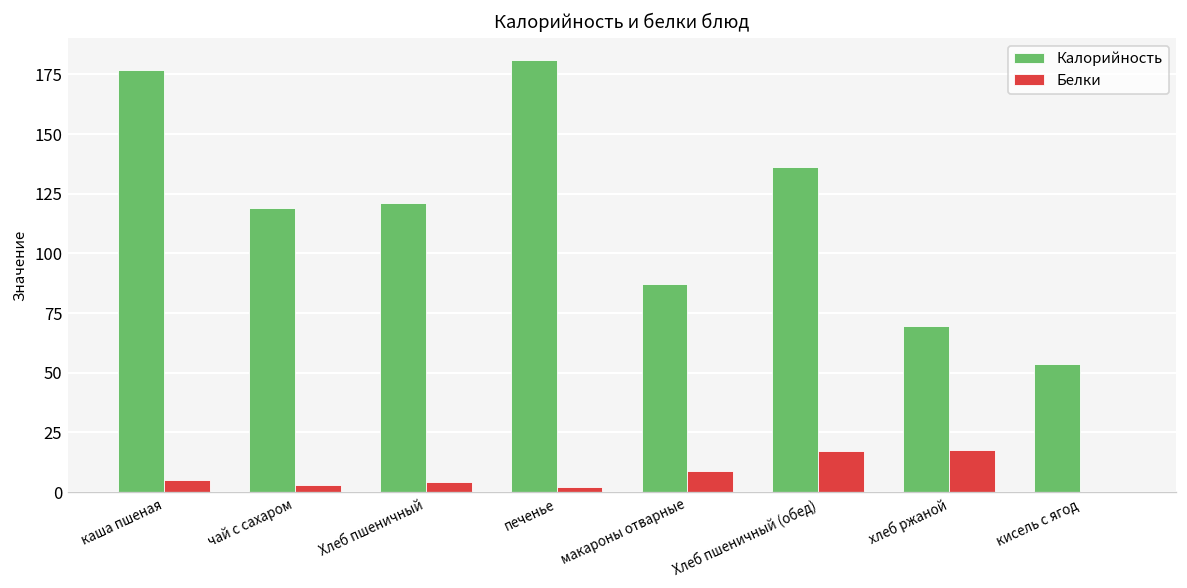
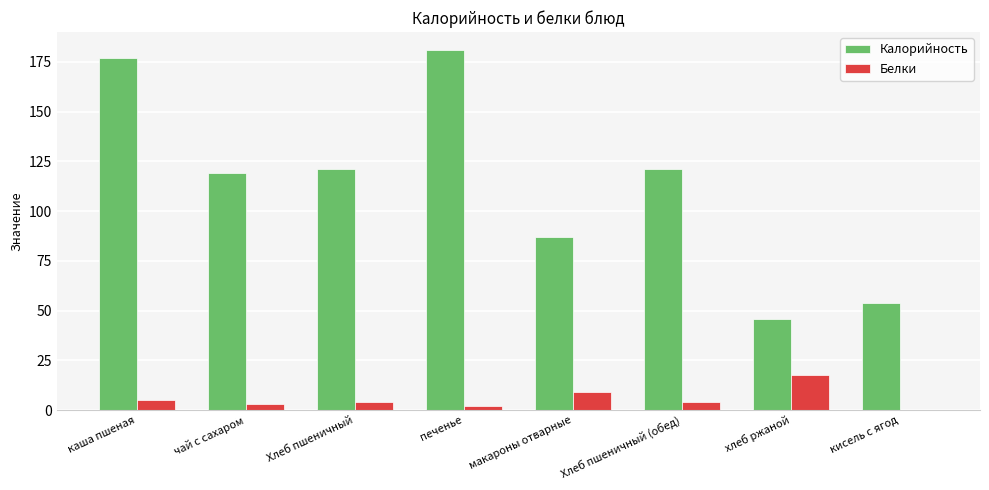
Калорийность, Хлеб пшеничный (обед): 136 -> 121
Белки, Хлеб пшеничный (обед): 17 -> 4
Калорийность, хлеб ржаной: 70 -> 46
